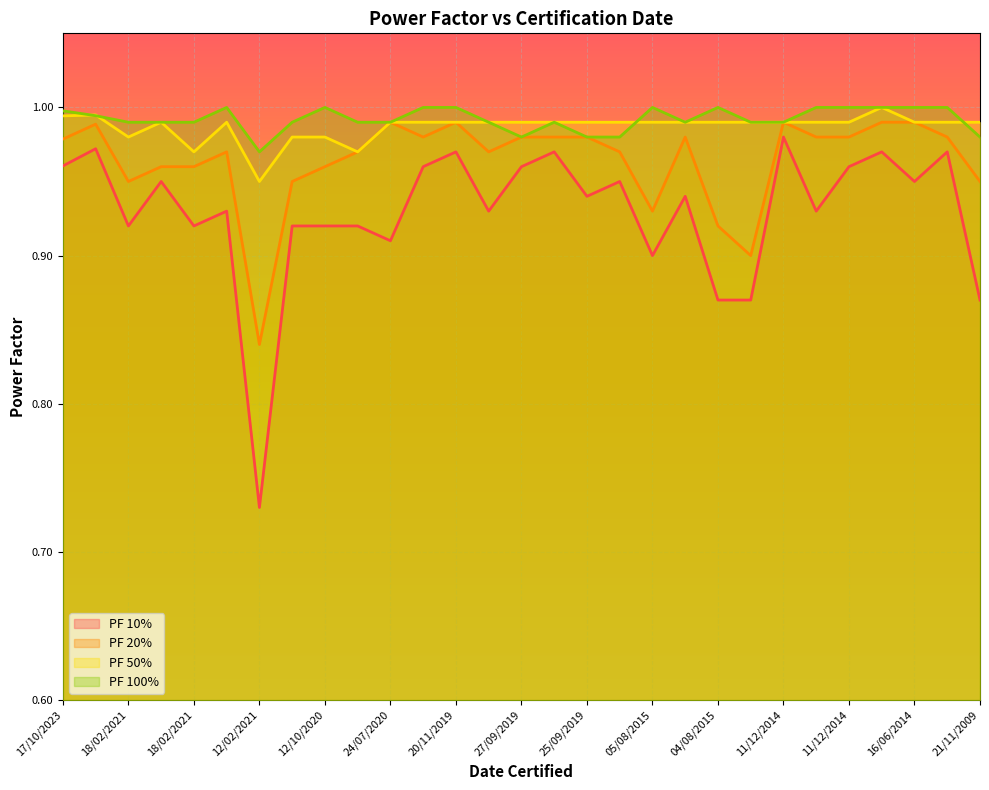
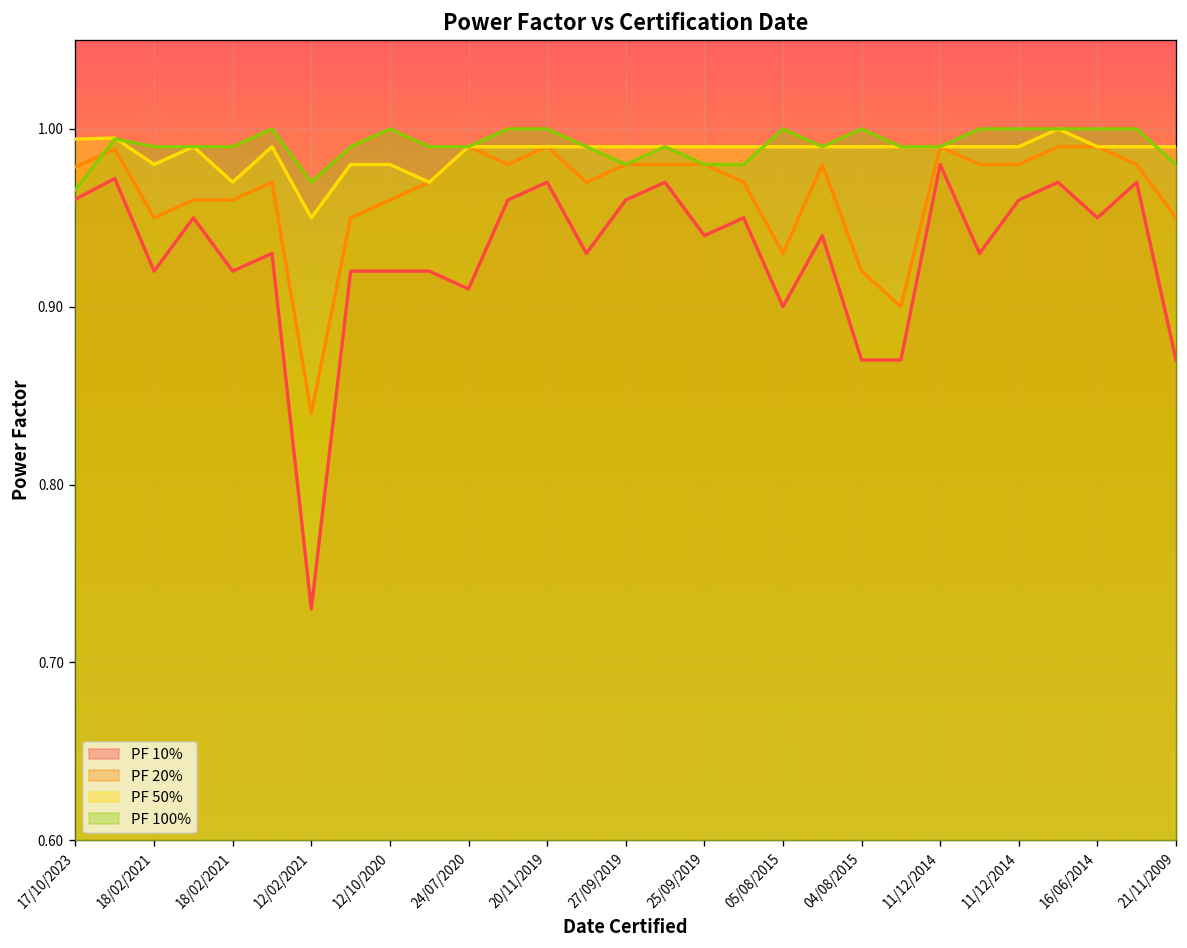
PF 100%, 17/10/2023: 0.998 -> 0.966
